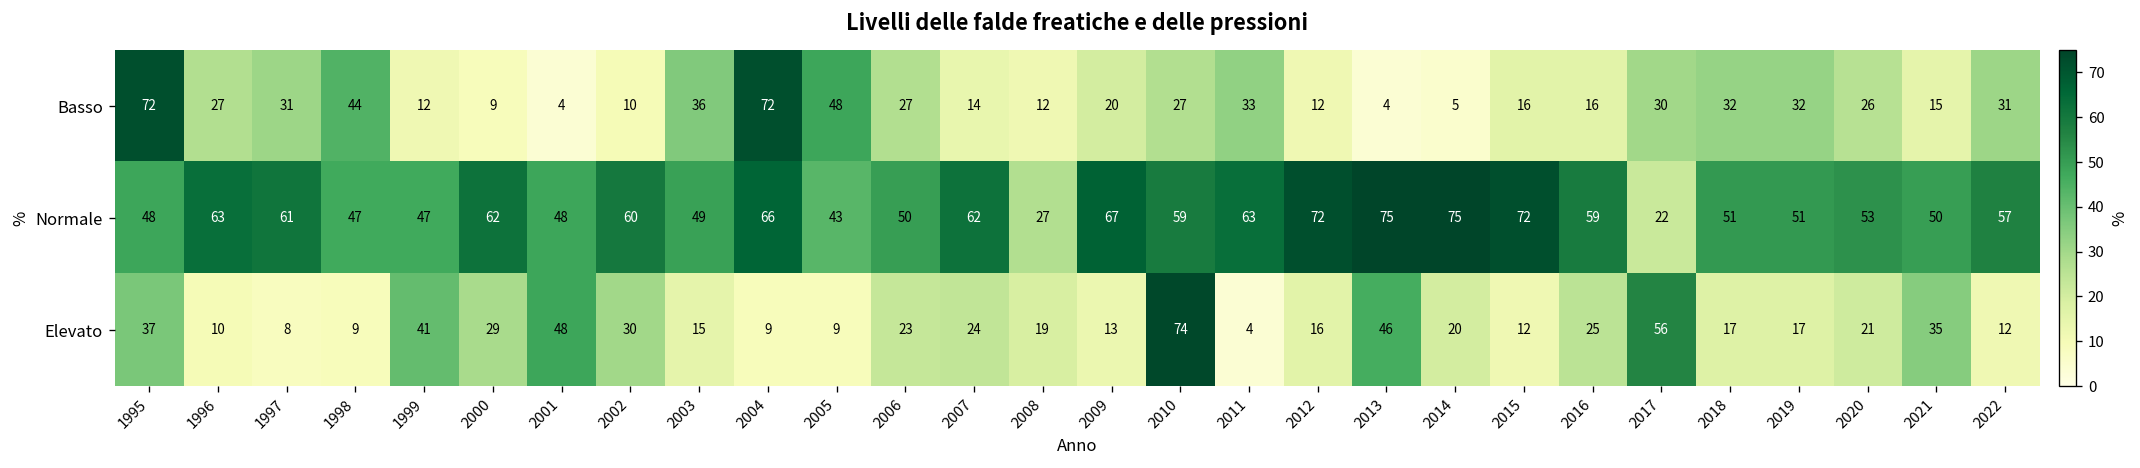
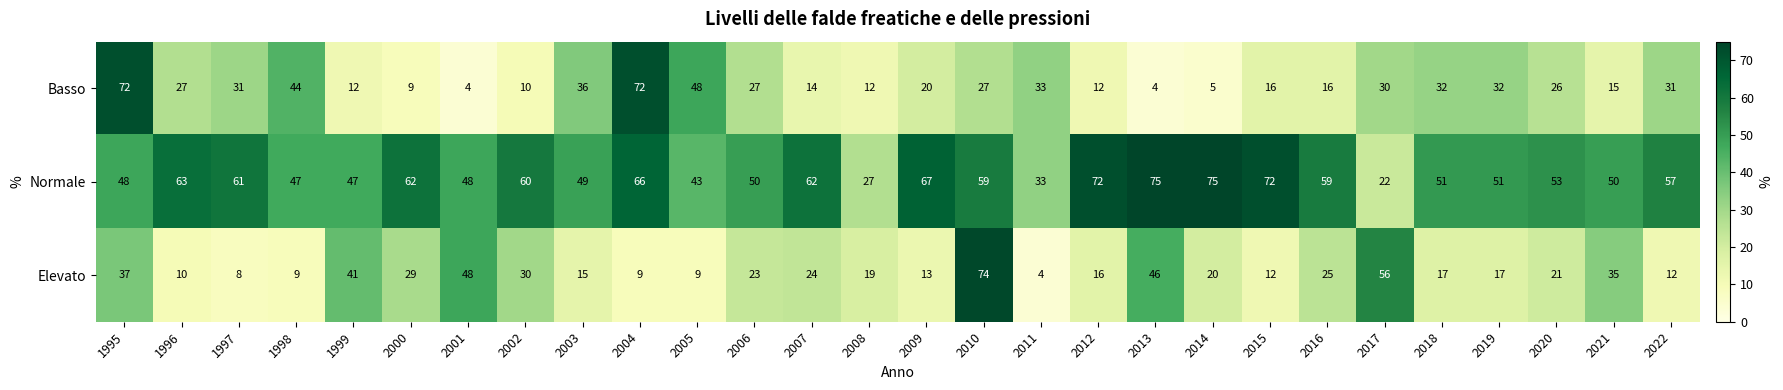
Normale, 2011: 63 -> 33
